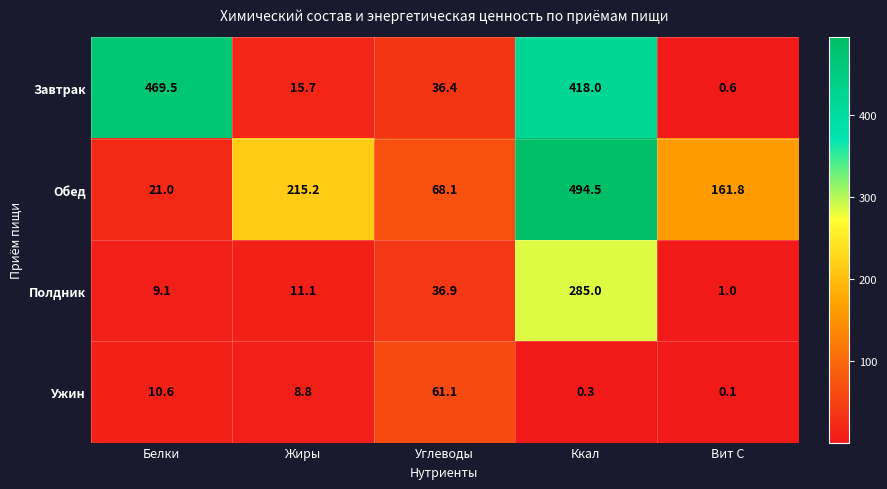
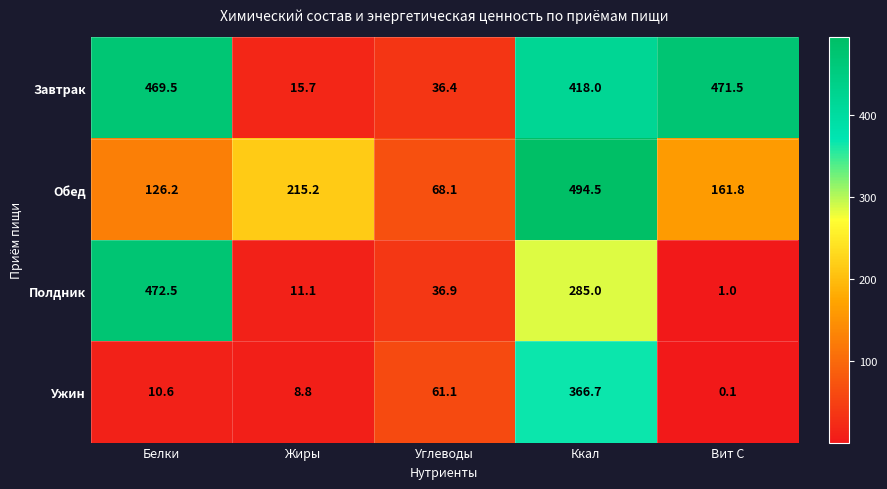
Завтрак, Вит С: 0.6 -> 471.5
Обед, Белки: 21.0 -> 126.2
Полдник, Белки: 9.1 -> 472.5
Ужин, Ккал: 0.3 -> 366.7
